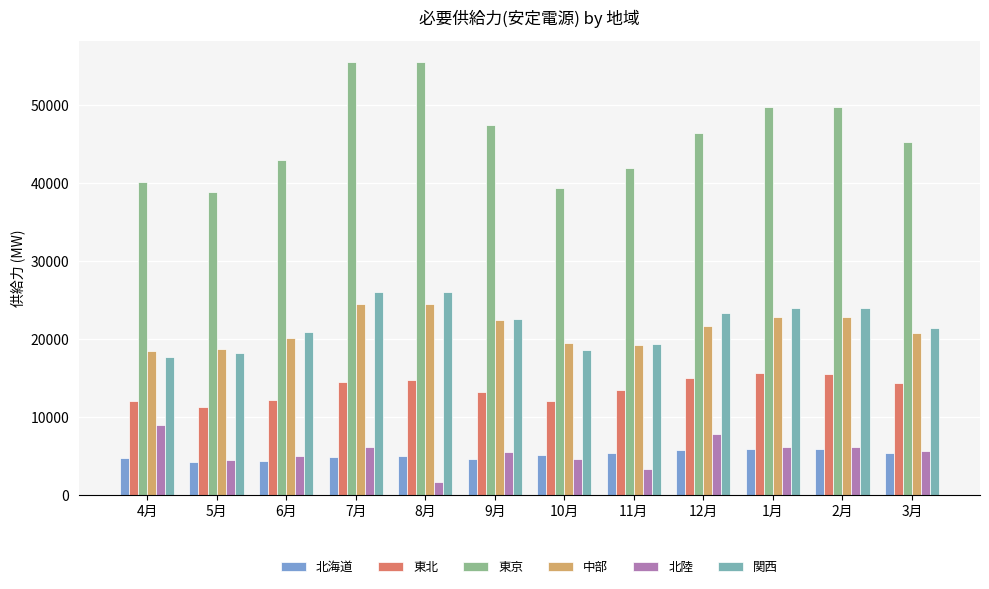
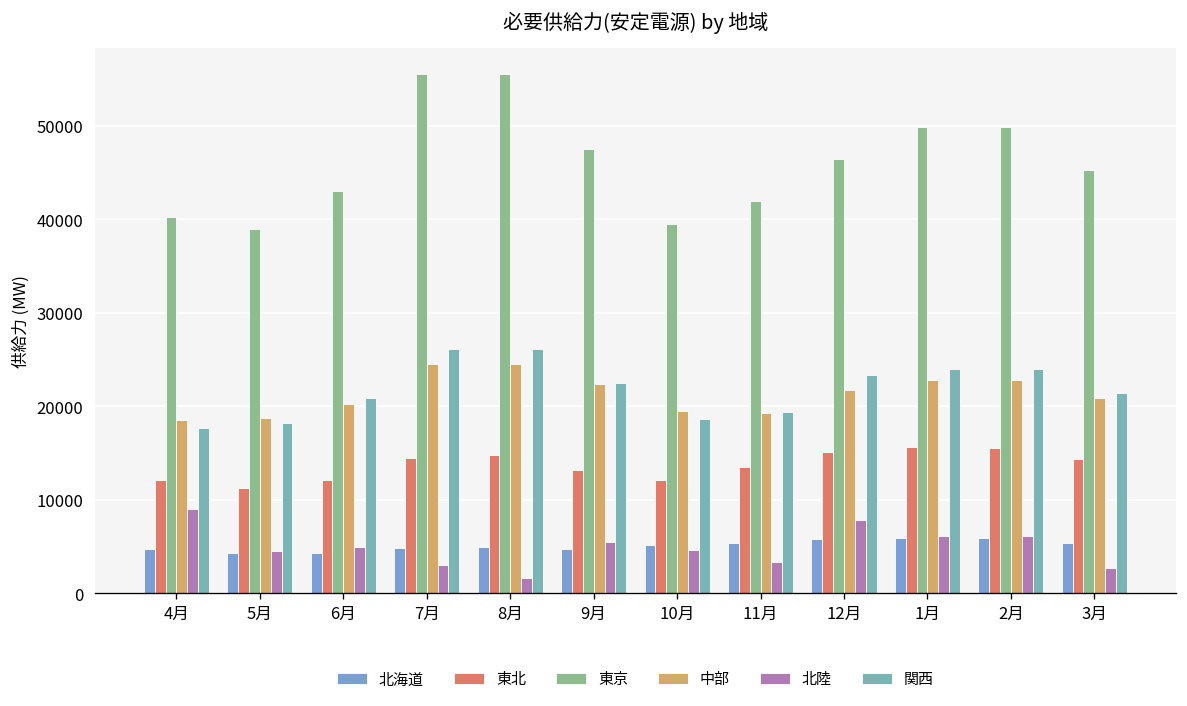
北陸, 7月: 6000 -> 3000
北陸, 3月: 6000 -> 3000
